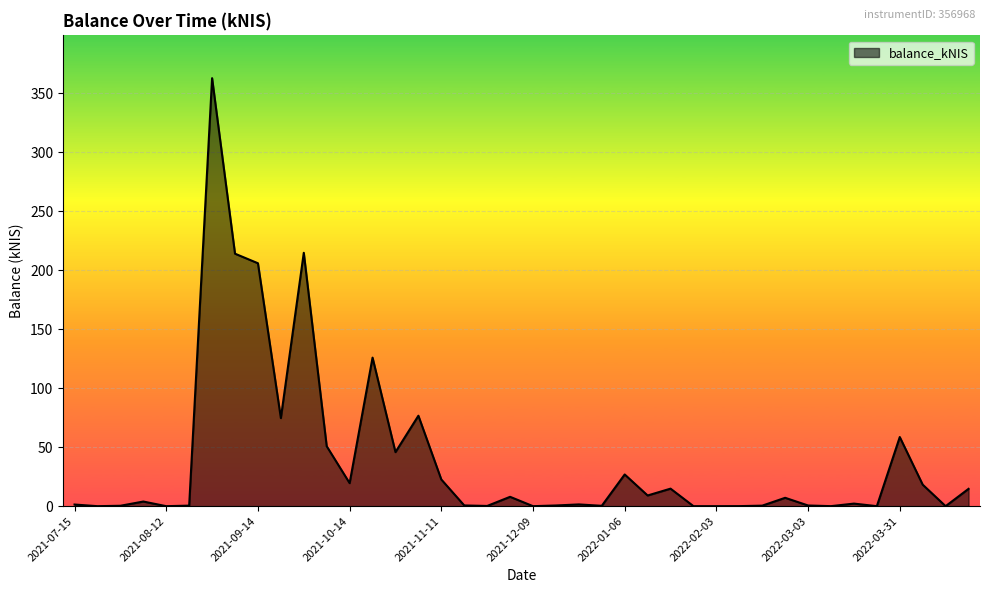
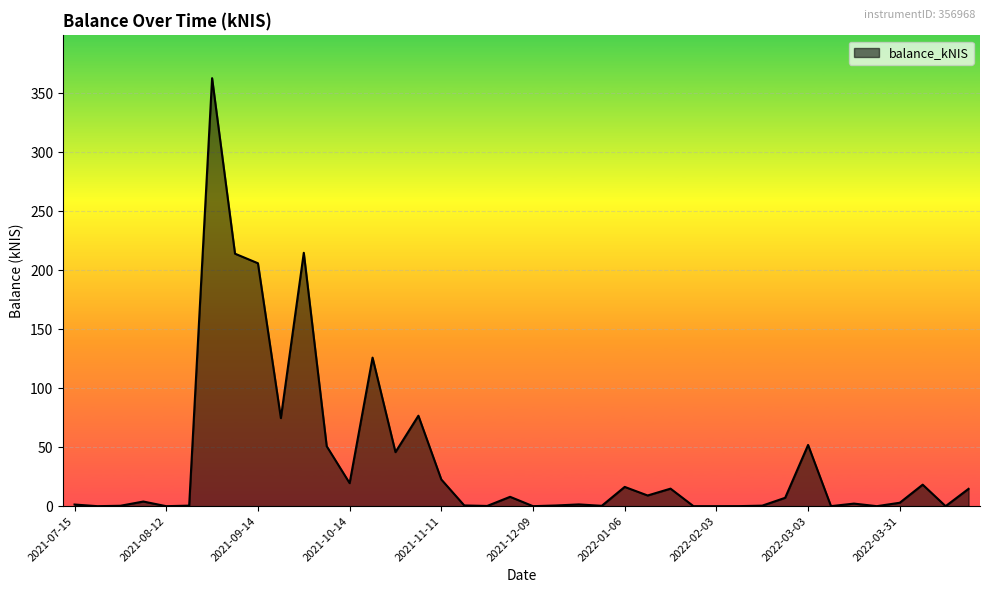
2022-01-06: 27 -> 16
2022-03-03: 1 -> 52
2022-03-31: 59 -> 3
